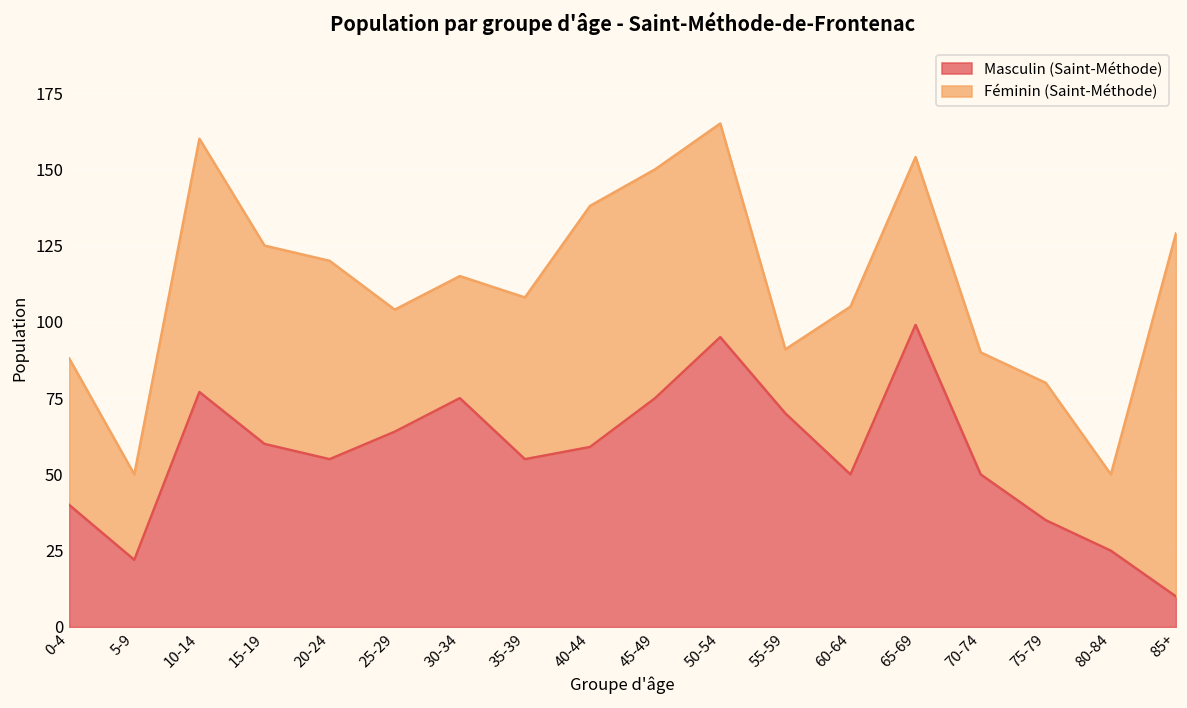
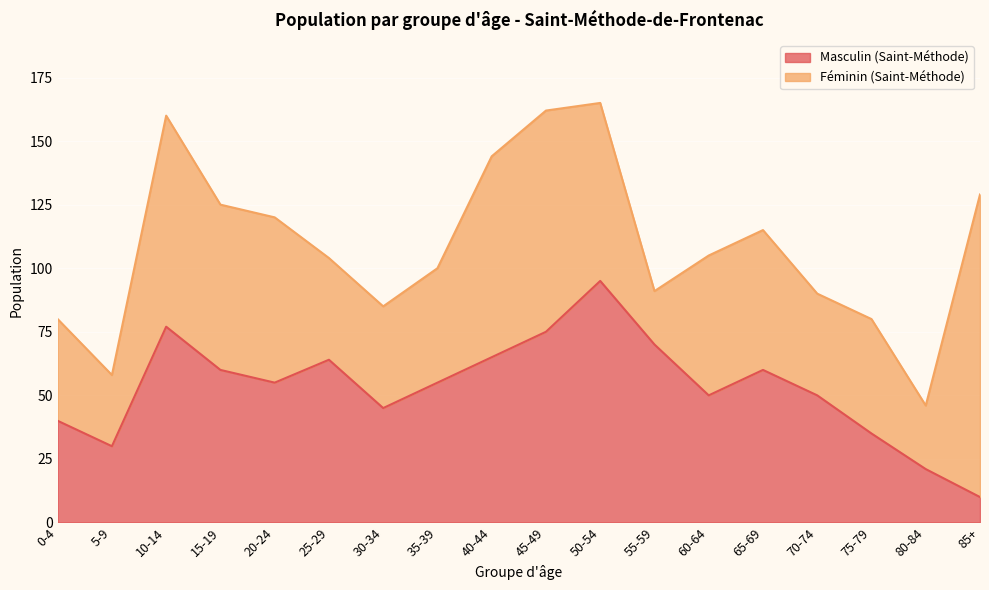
Féminin (Saint-Méthode), 0-4: 48 -> 40
Masculin (Saint-Méthode), 5-9: 22 -> 30
Masculin (Saint-Méthode), 30-34: 75 -> 45
Féminin (Saint-Méthode), 35-39: 53 -> 45
Masculin (Saint-Méthode), 40-44: 59 -> 65
Féminin (Saint-Méthode), 45-49: 75 -> 87
Masculin (Saint-Méthode), 65-69: 99 -> 60
Masculin (Saint-Méthode), 80-84: 25 -> 21
